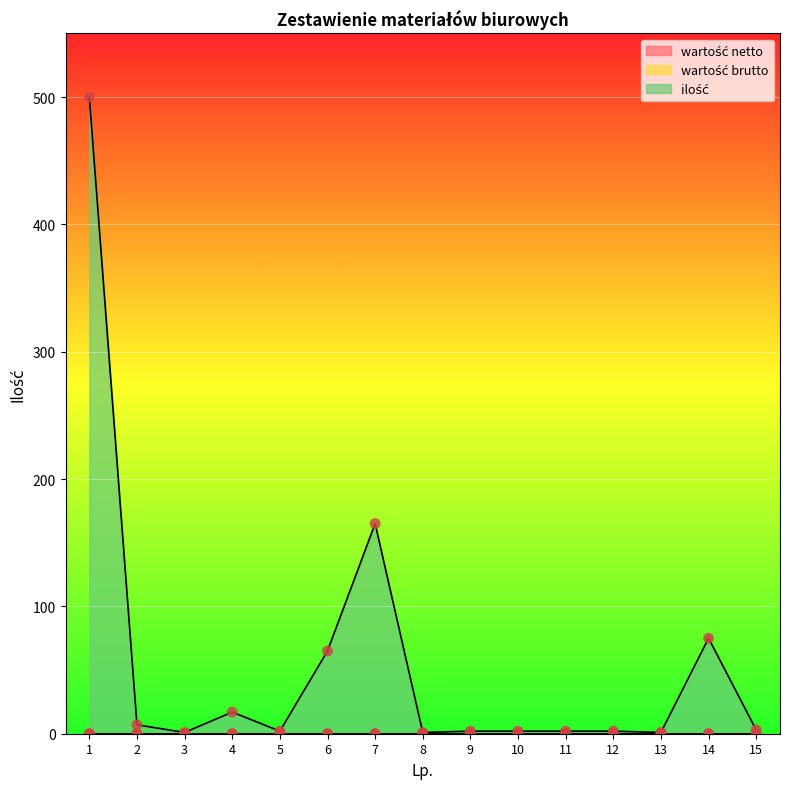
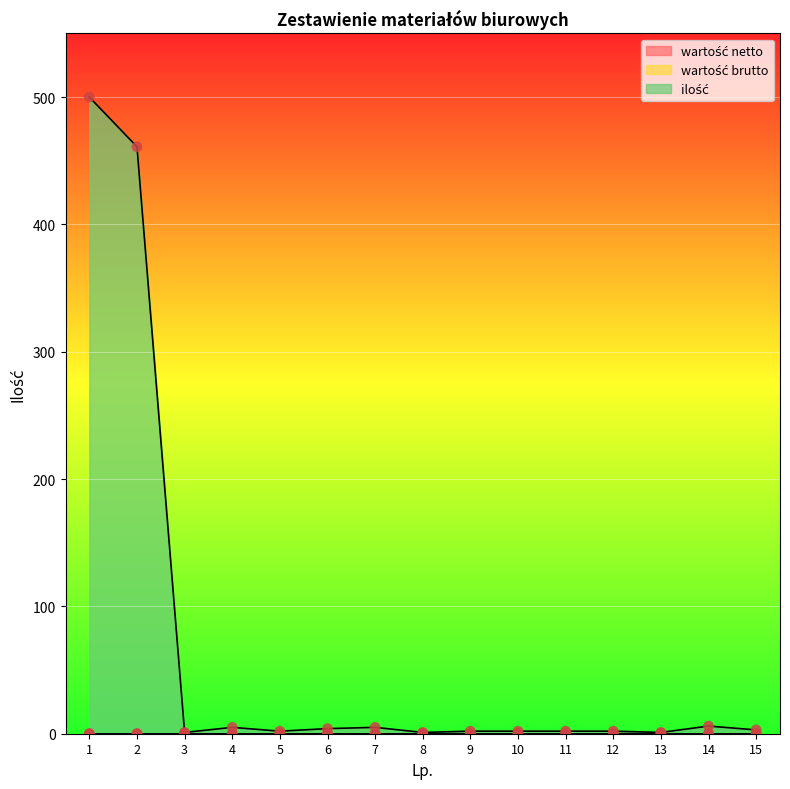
ilość, 2: 7 -> 461
ilość, 4: 17 -> 5
ilość, 6: 65 -> 4
ilość, 7: 165 -> 5
ilość, 14: 75 -> 6
